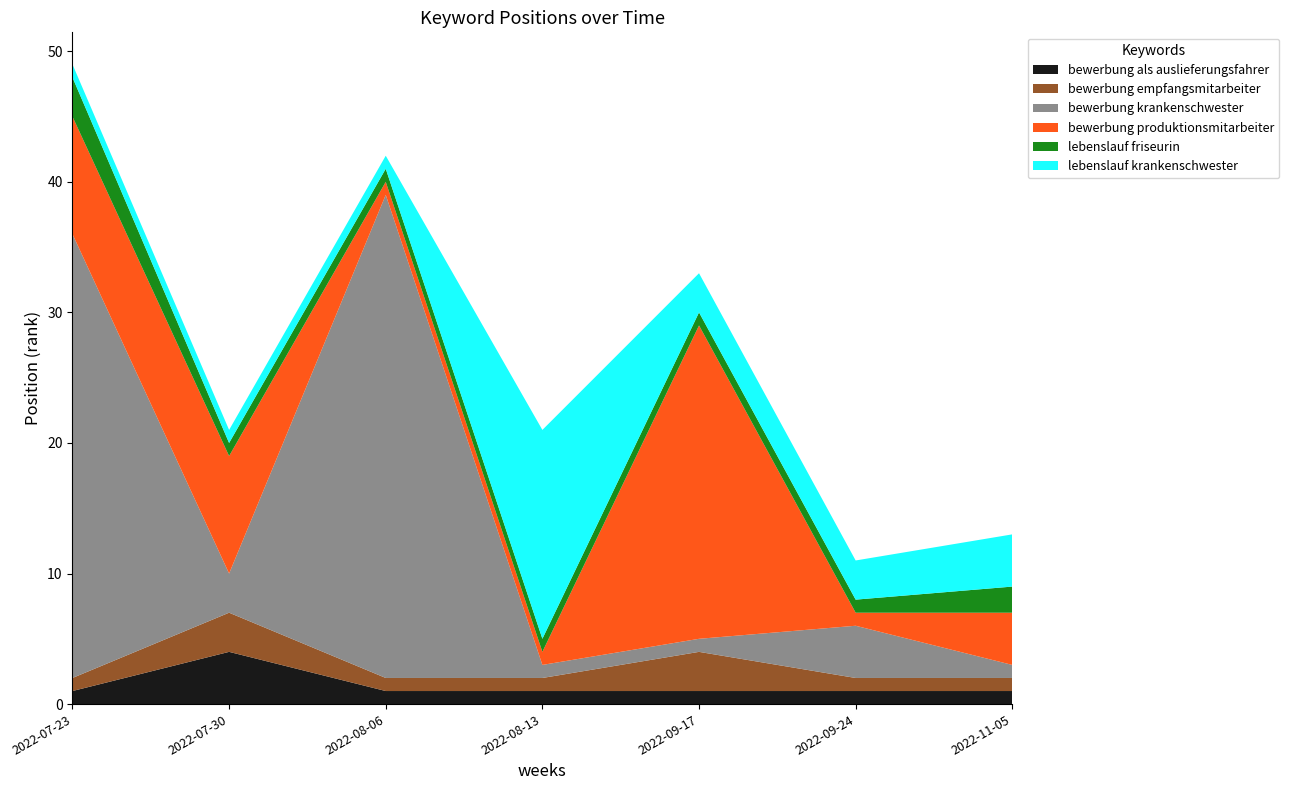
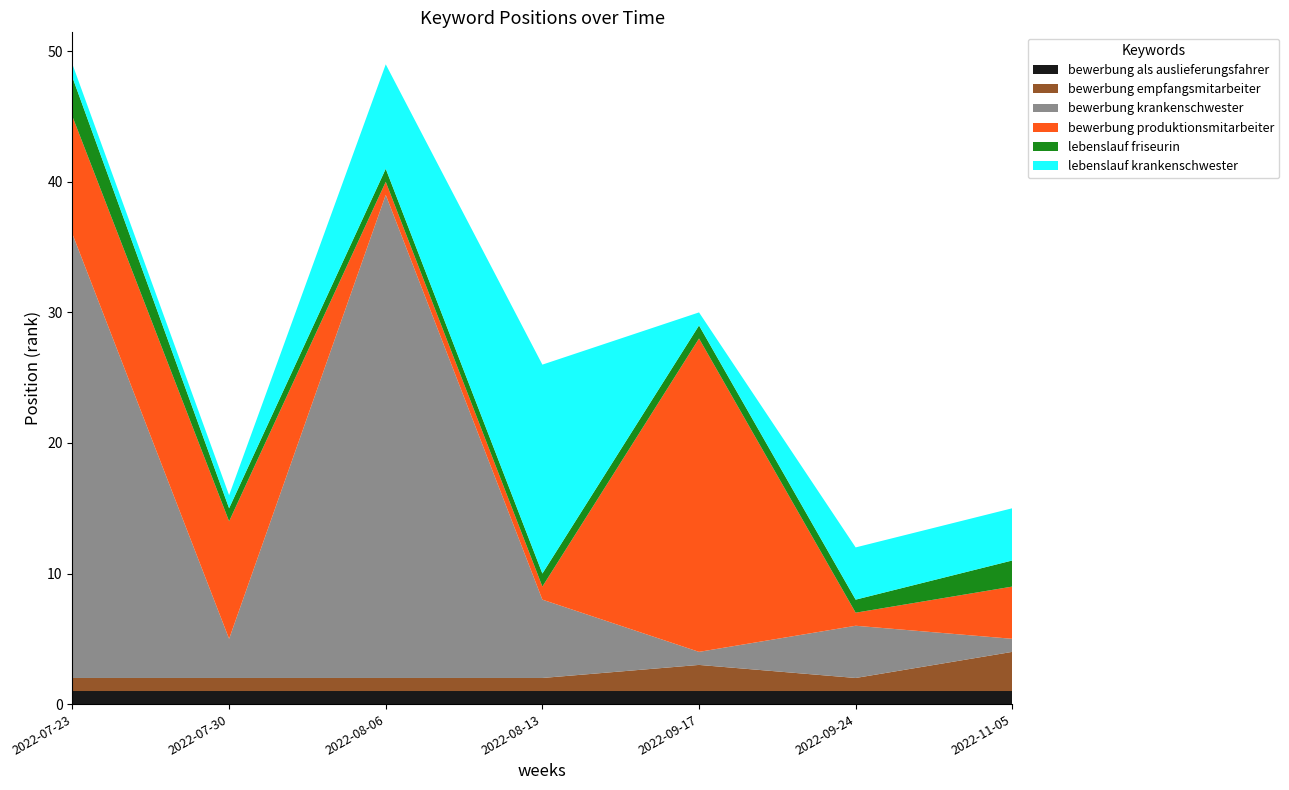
bewerbung als auslieferungsfahrer, 2022-07-30: 4 -> 1
bewerbung empfangsmitarbeiter, 2022-07-30: 3 -> 1
lebenslauf krankenschwester, 2022-08-06: 1 -> 8
bewerbung krankenschwester, 2022-08-13: 1 -> 6
bewerbung empfangsmitarbeiter, 2022-09-17: 3 -> 2
lebenslauf krankenschwester, 2022-09-17: 3 -> 1
lebenslauf krankenschwester, 2022-09-24: 3 -> 4
bewerbung empfangsmitarbeiter, 2022-11-05: 1 -> 3
